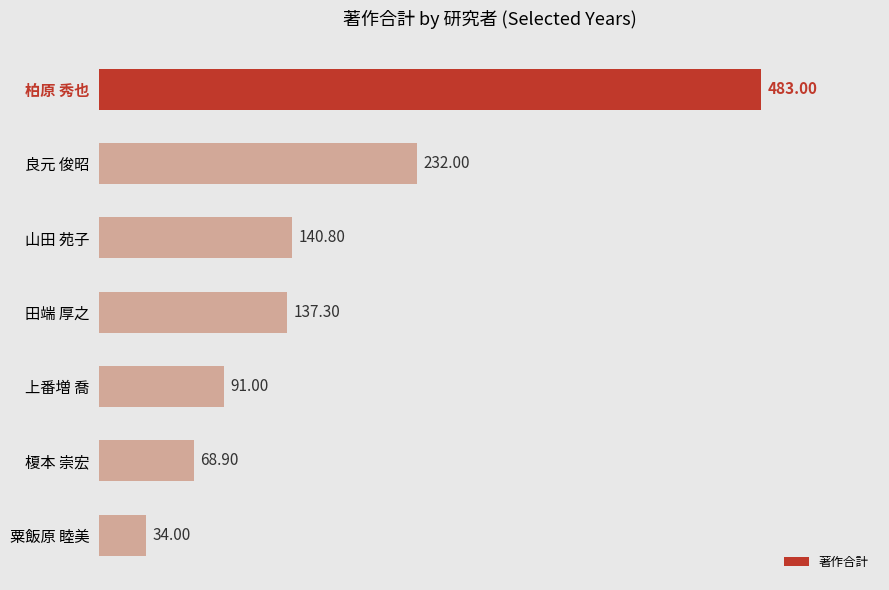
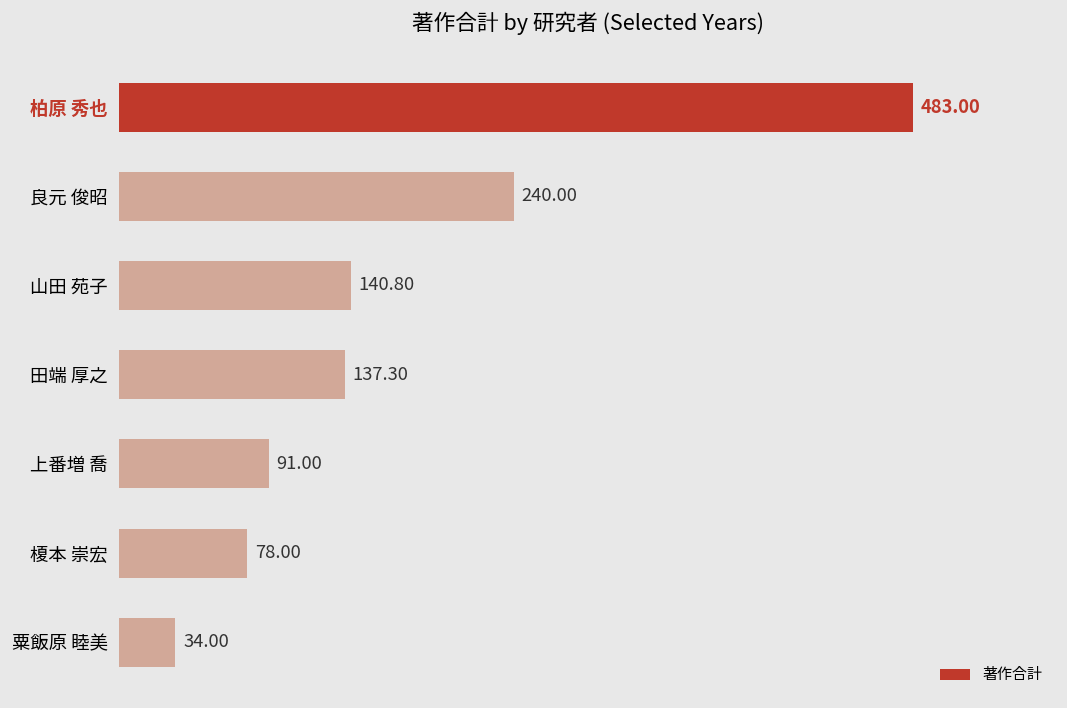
良元 俊昭: 232.00 -> 240.00
榎本 崇宏: 68.90 -> 78.00
